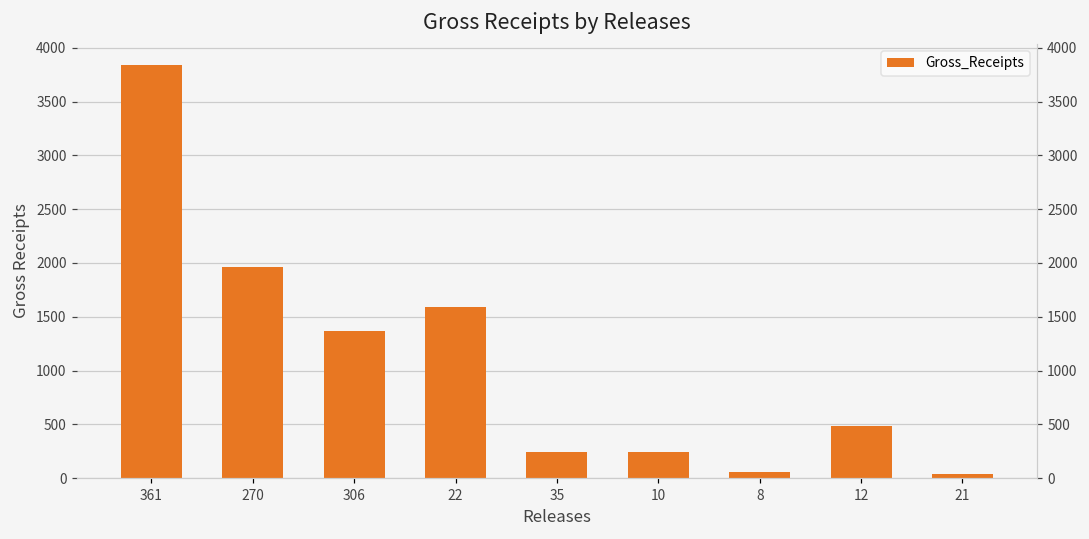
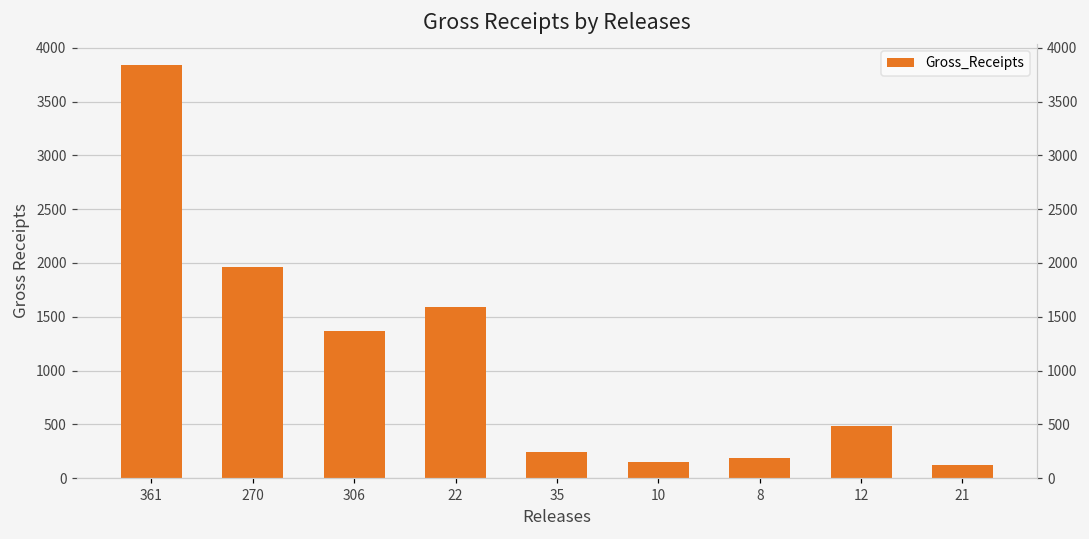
10: 200 -> 100
8: 100 -> 200
21: 0 -> 100
